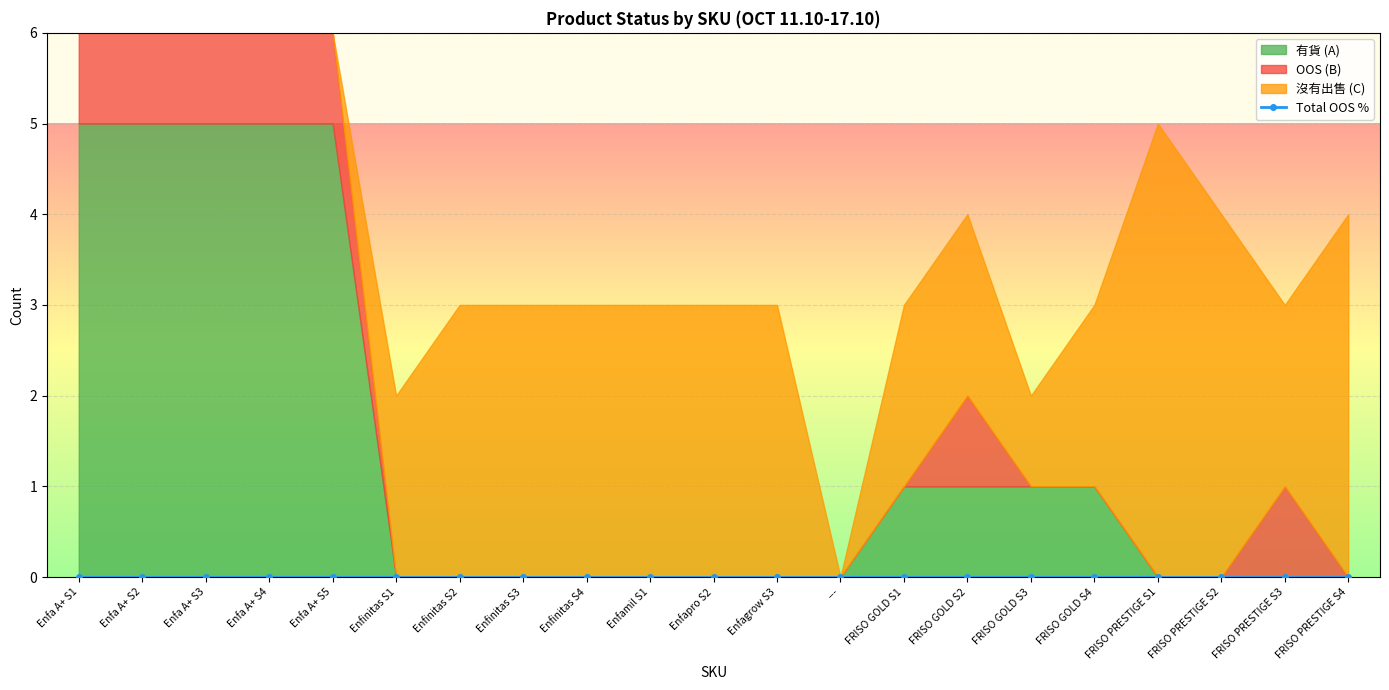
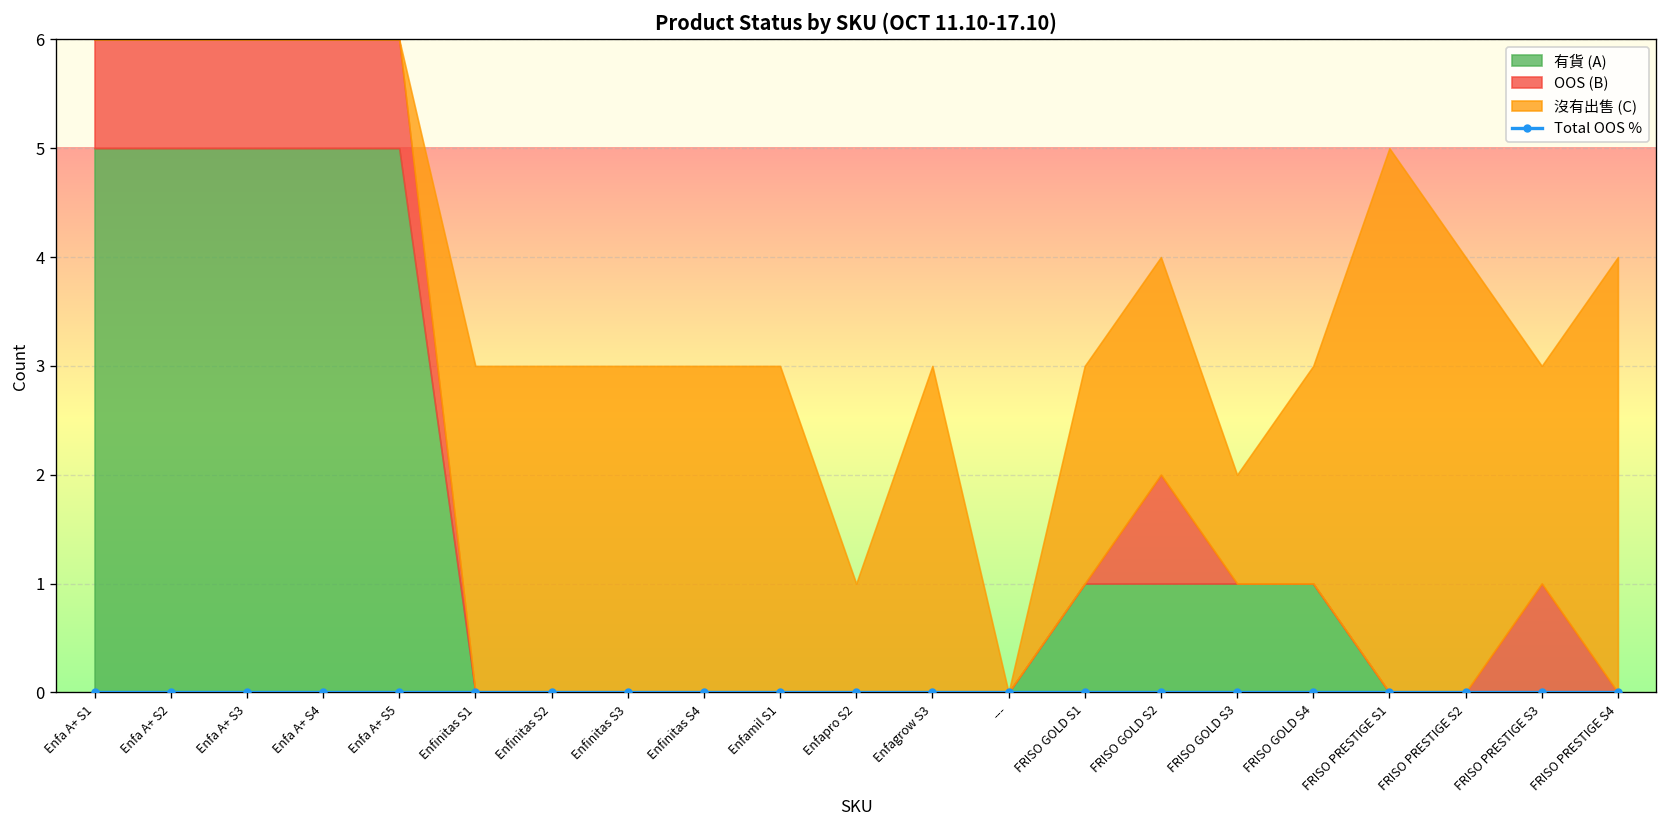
沒有出售 (C), Enfinitas S1: 2 -> 3
沒有出售 (C), Enfapro S2: 3 -> 1
